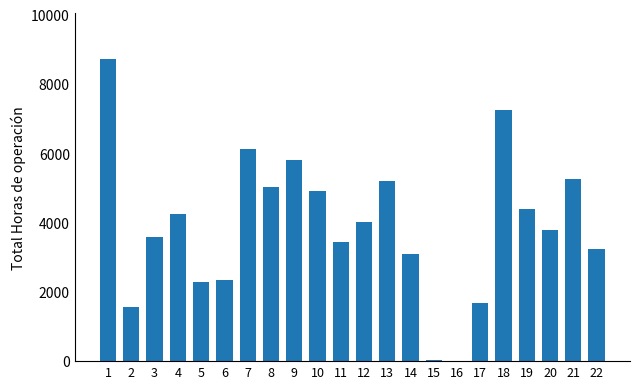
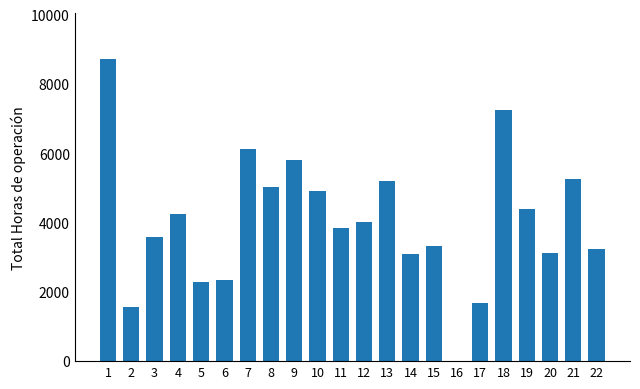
11: 3400 -> 3900
15: 0 -> 3300
20: 3800 -> 3100
